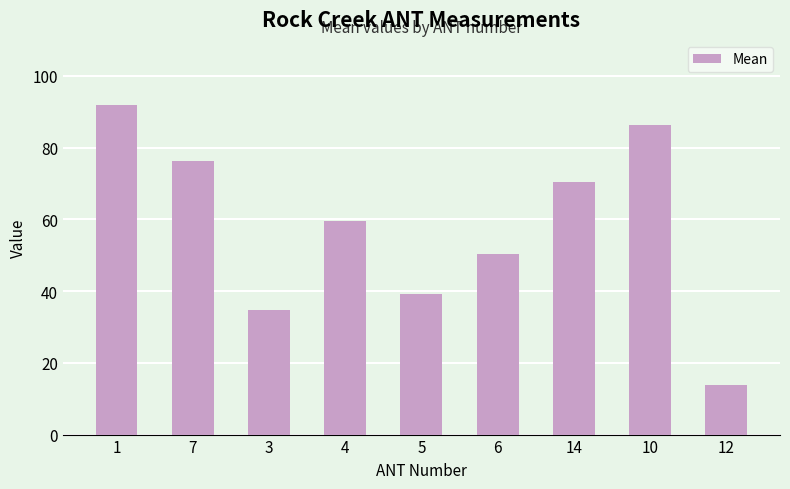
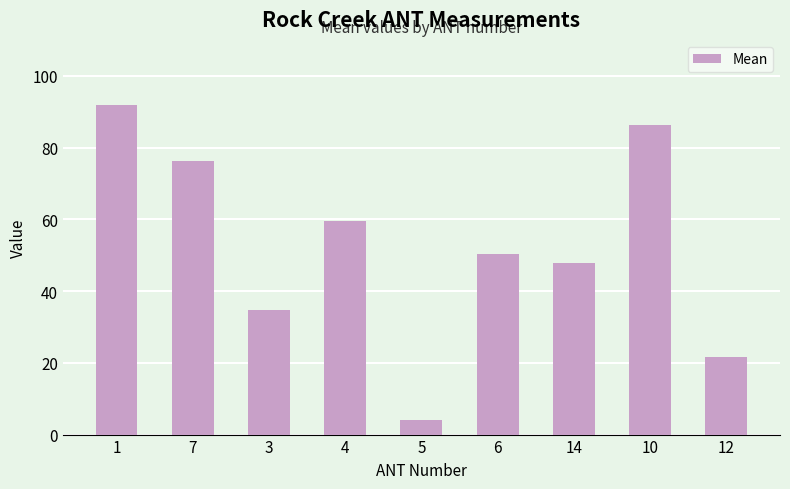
5: 39 -> 4
14: 70 -> 48
12: 14 -> 22
